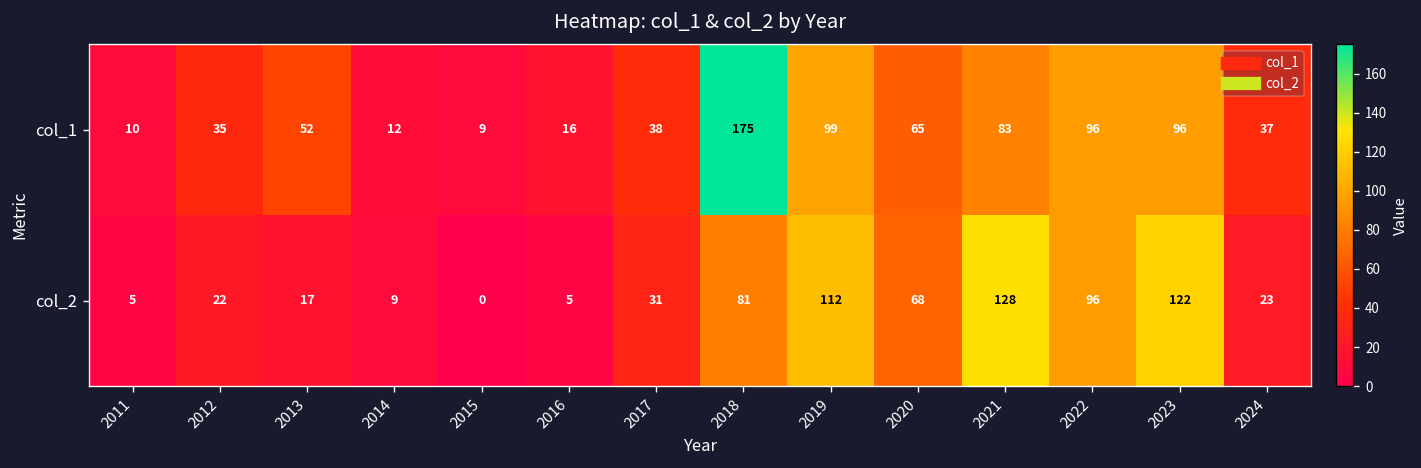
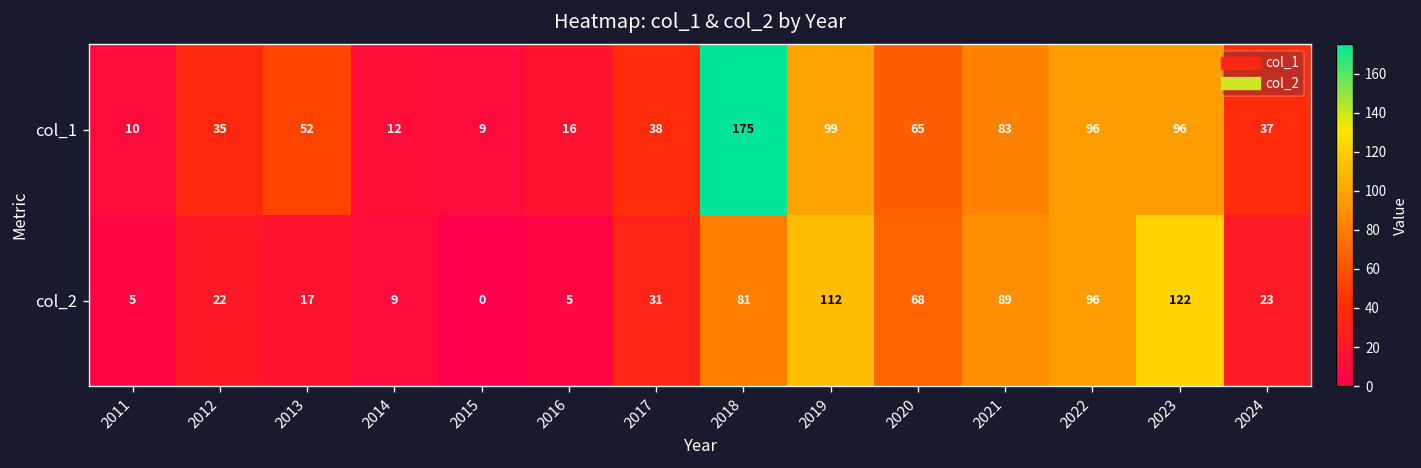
col_2, 2021: 128 -> 89
